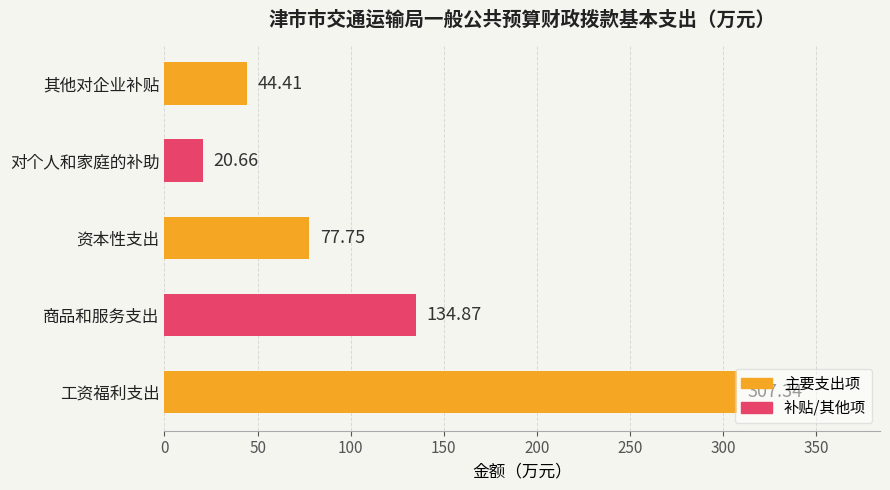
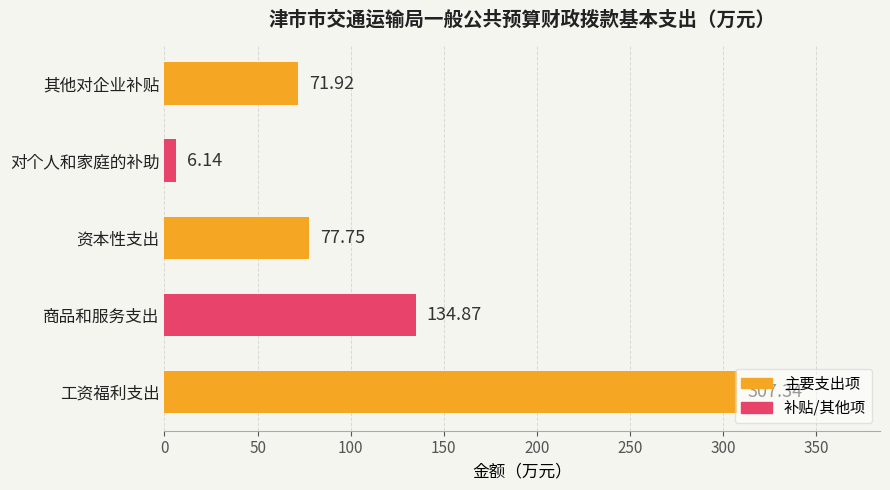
其他对企业补贴: 44.41 -> 71.92
对个人和家庭的补助: 20.66 -> 6.14
